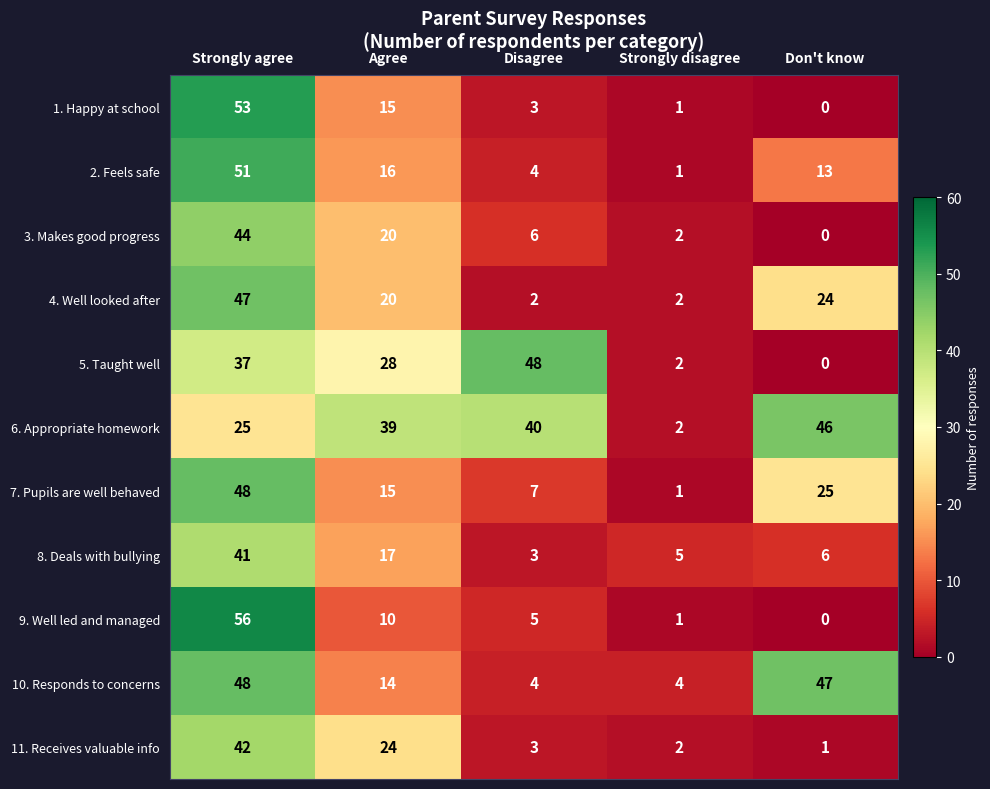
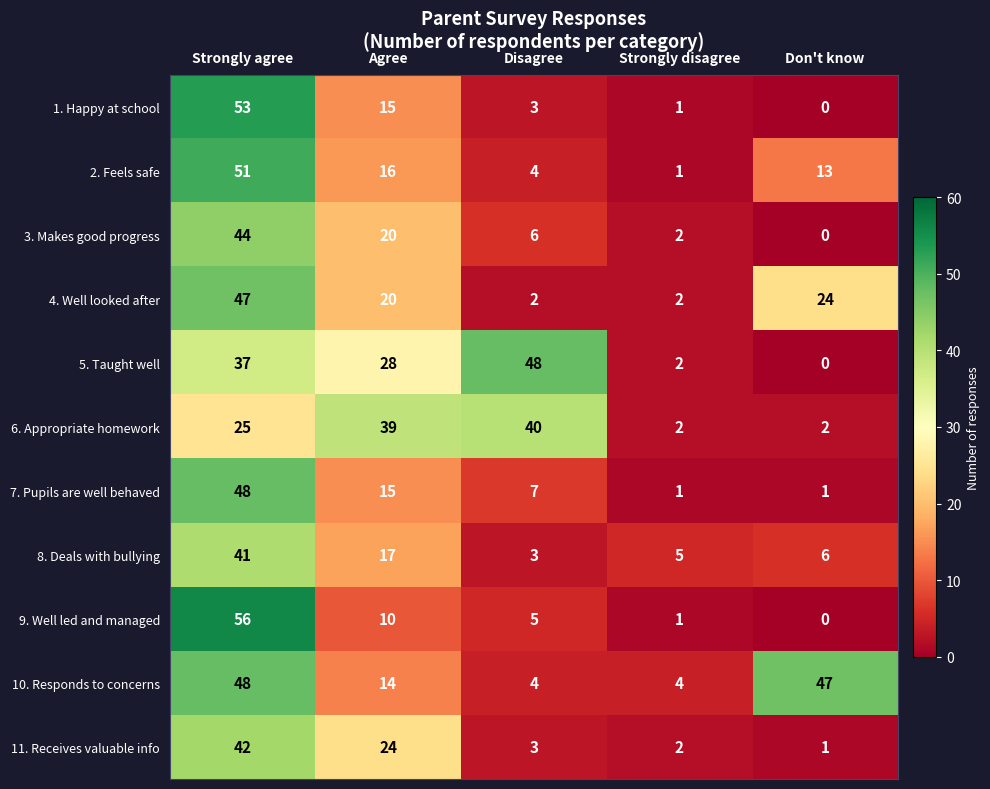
6. Appropriate homework, Don't know: 46 -> 2
7. Pupils are well behaved, Don't know: 25 -> 1
